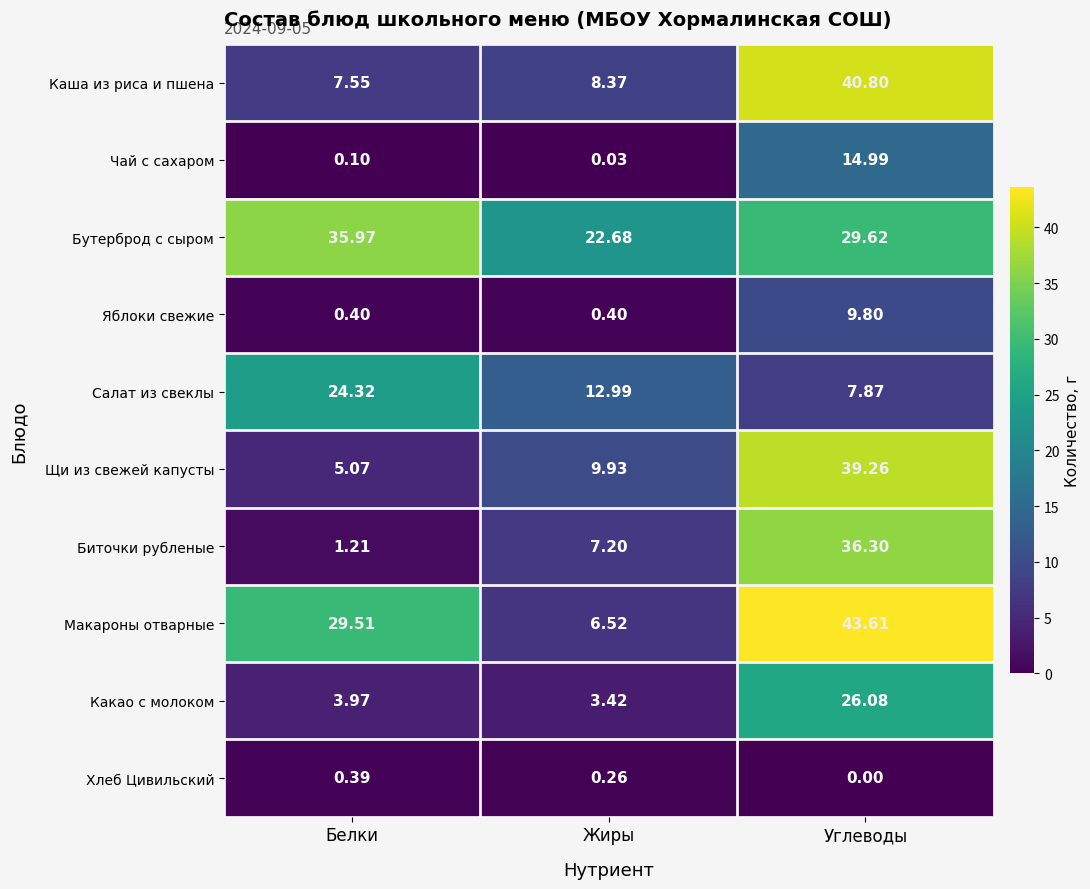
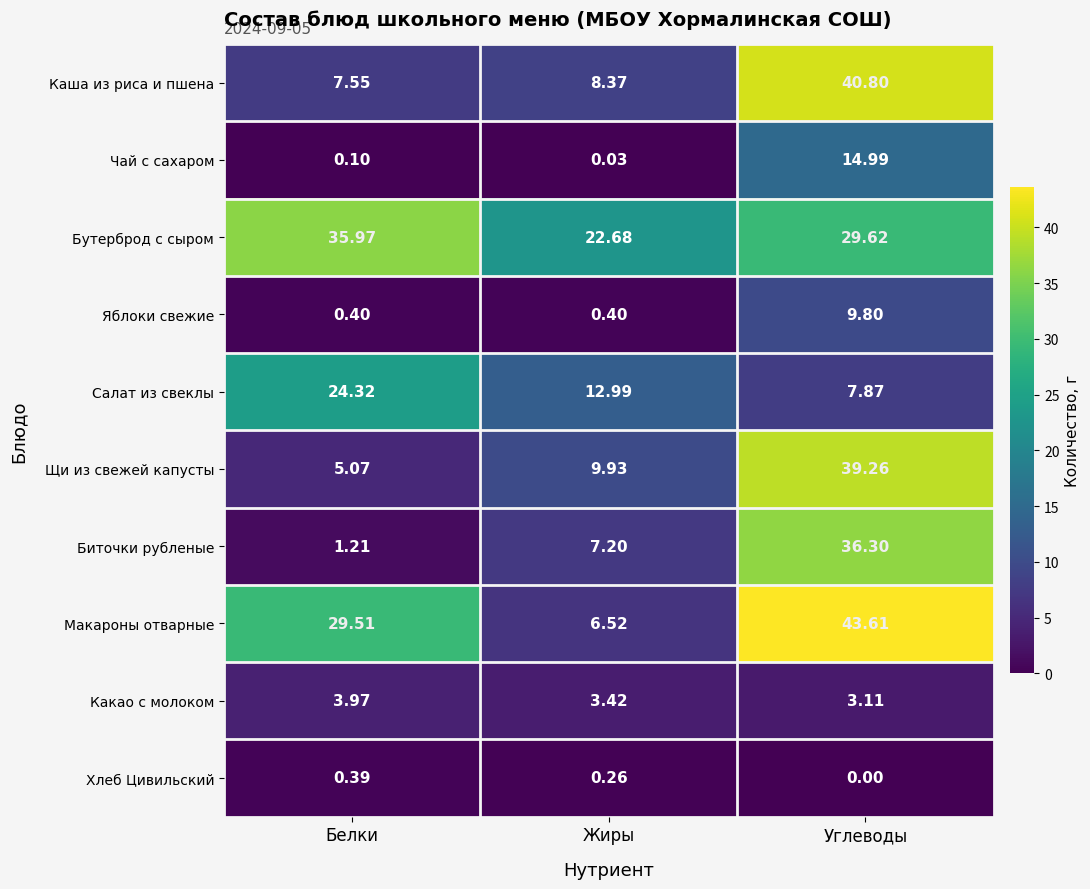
Какао с молоком, Углеводы: 26.08 -> 3.11
